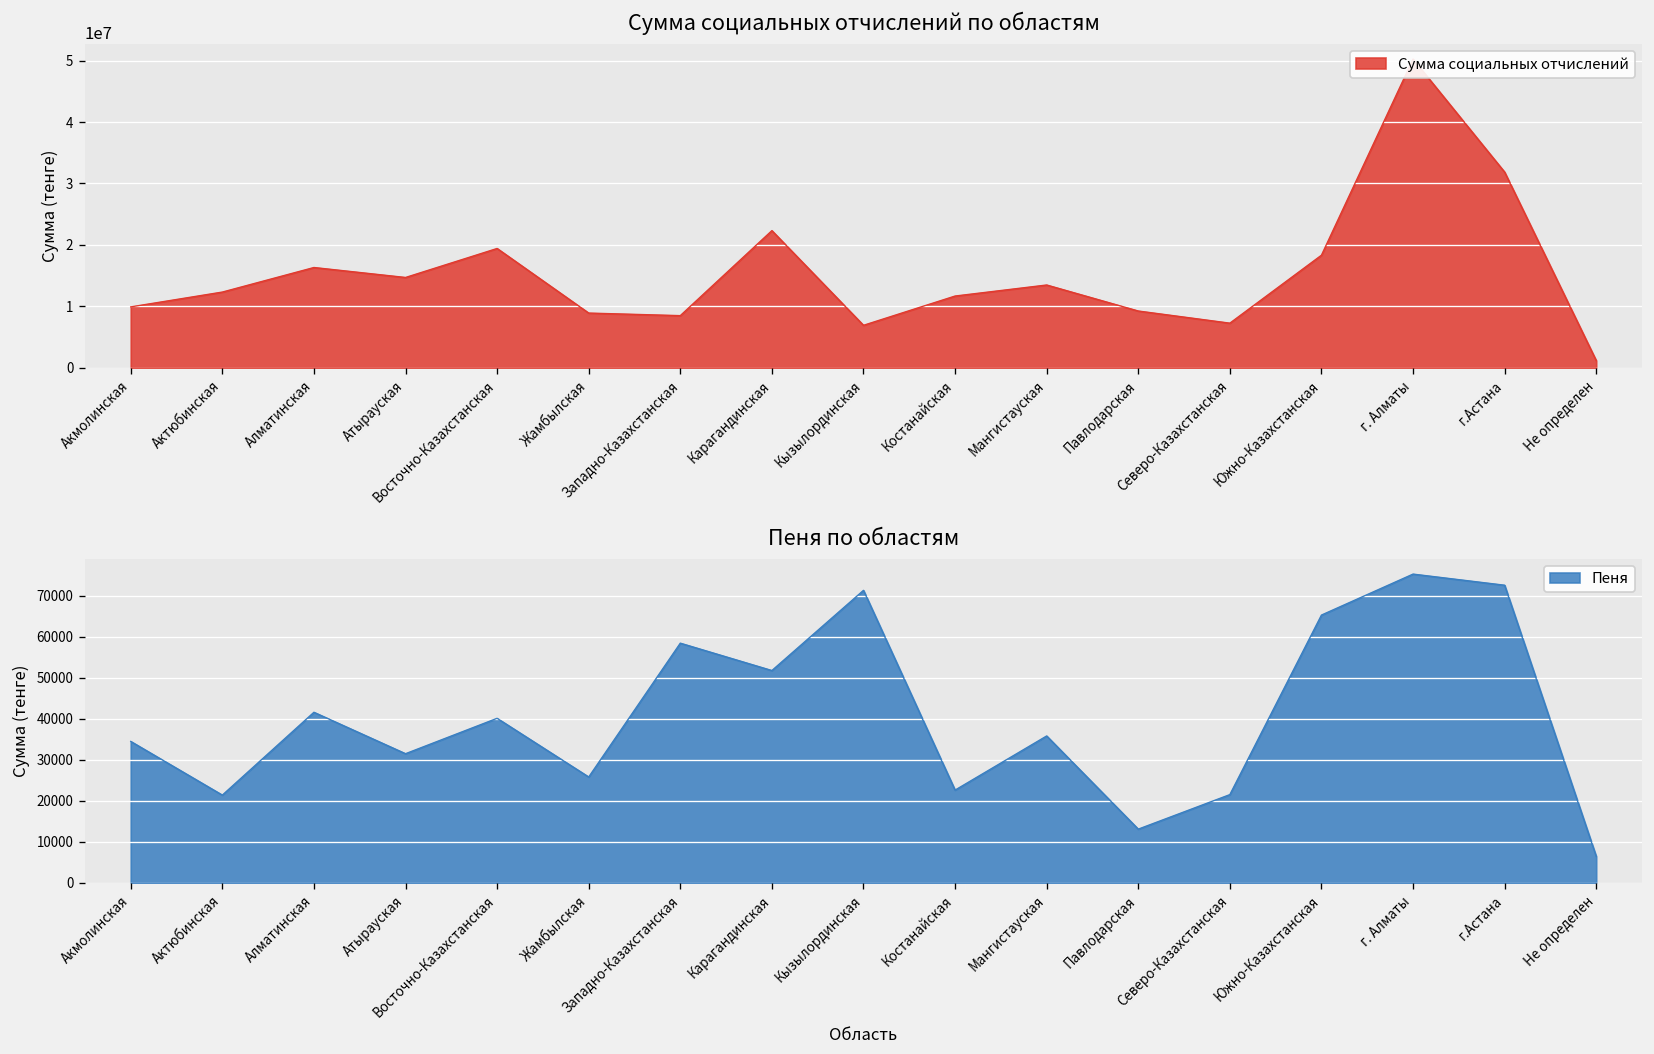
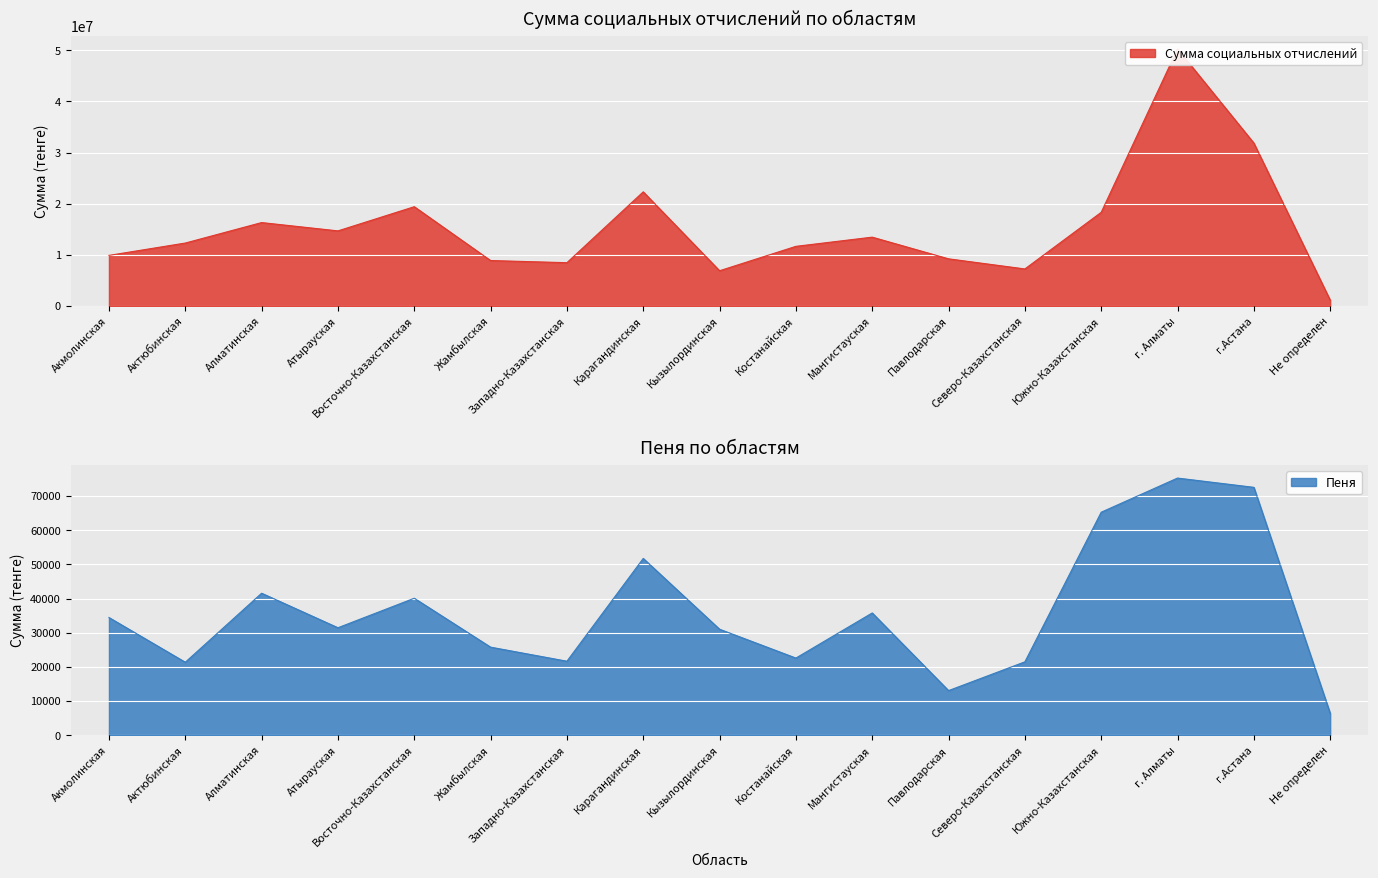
Пеня по областям, Западно-Казахстанская: 58000 -> 22000
Пеня по областям, Кызылординская: 71000 -> 31000
